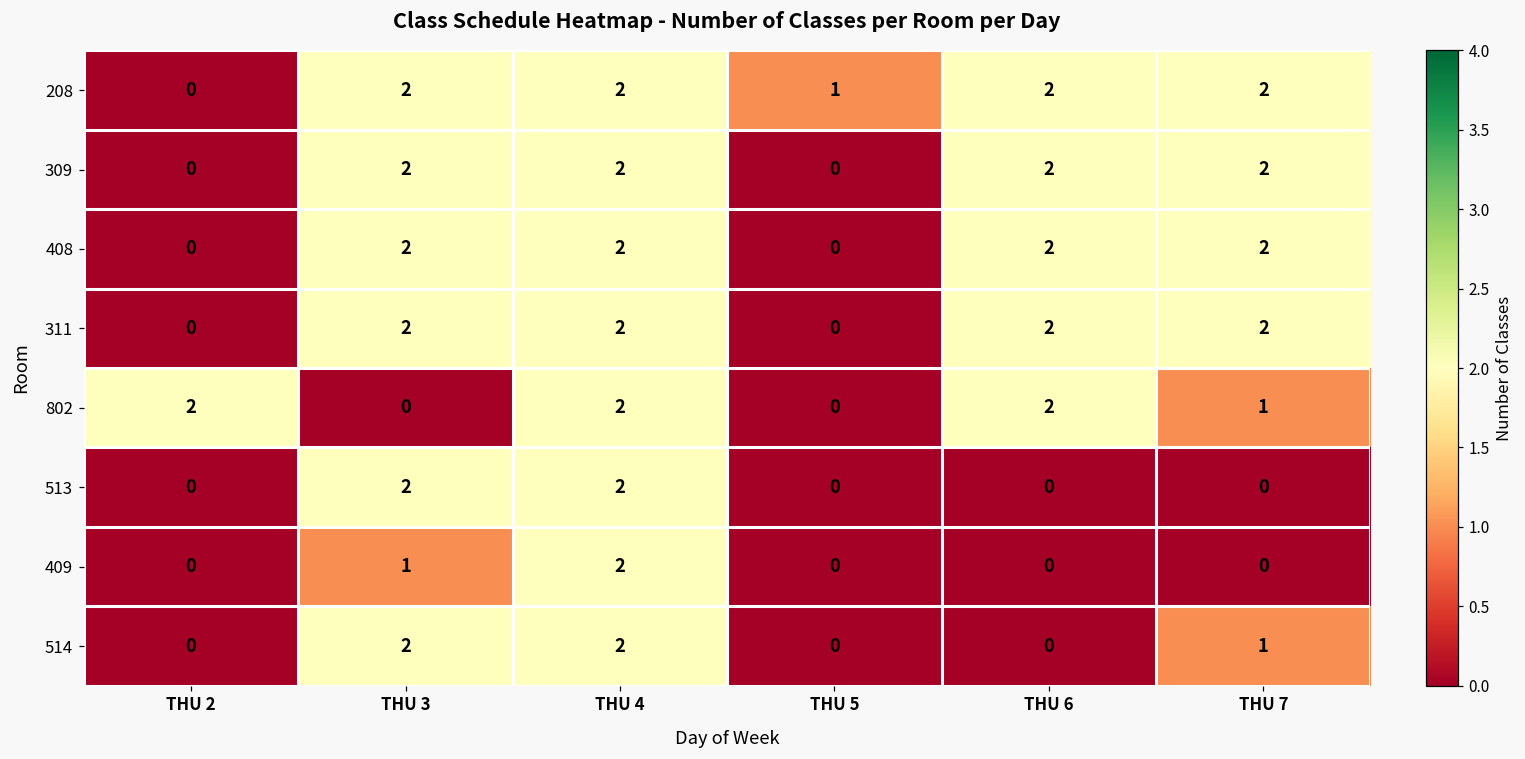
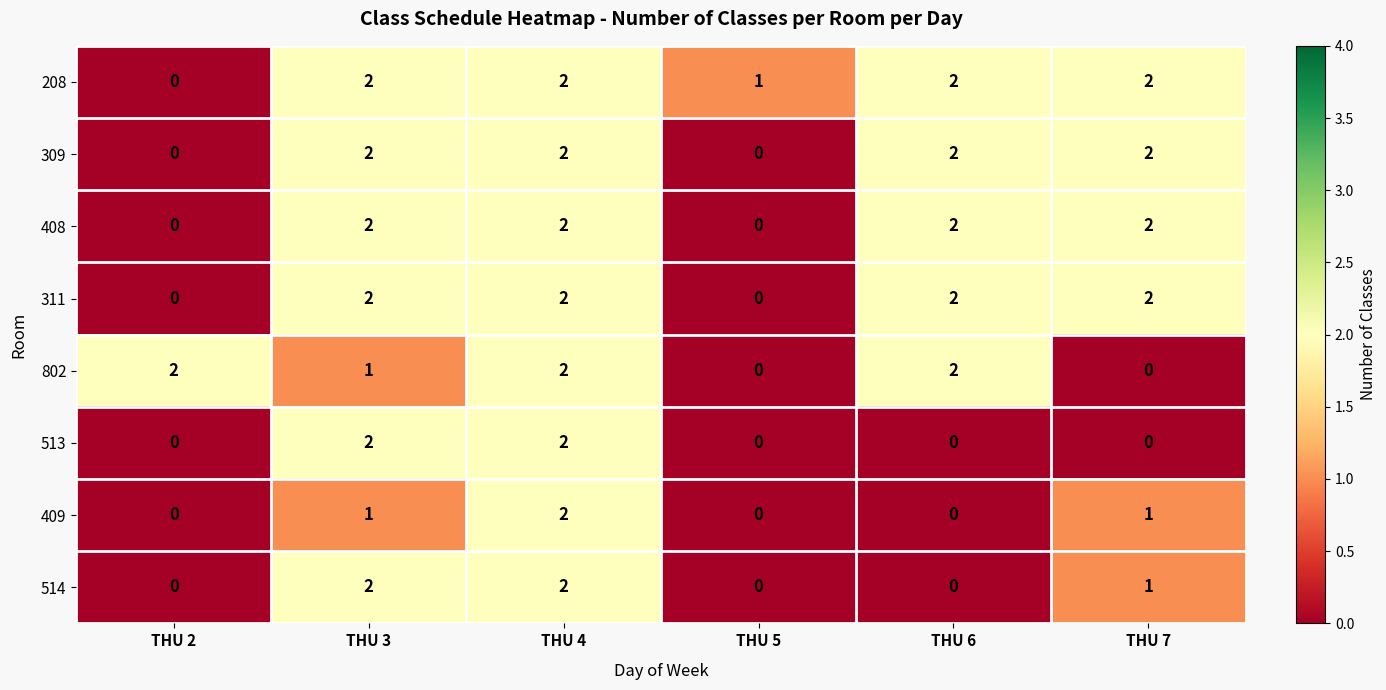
802, THU 3: 0 -> 1
802, THU 7: 1 -> 0
409, THU 7: 0 -> 1
